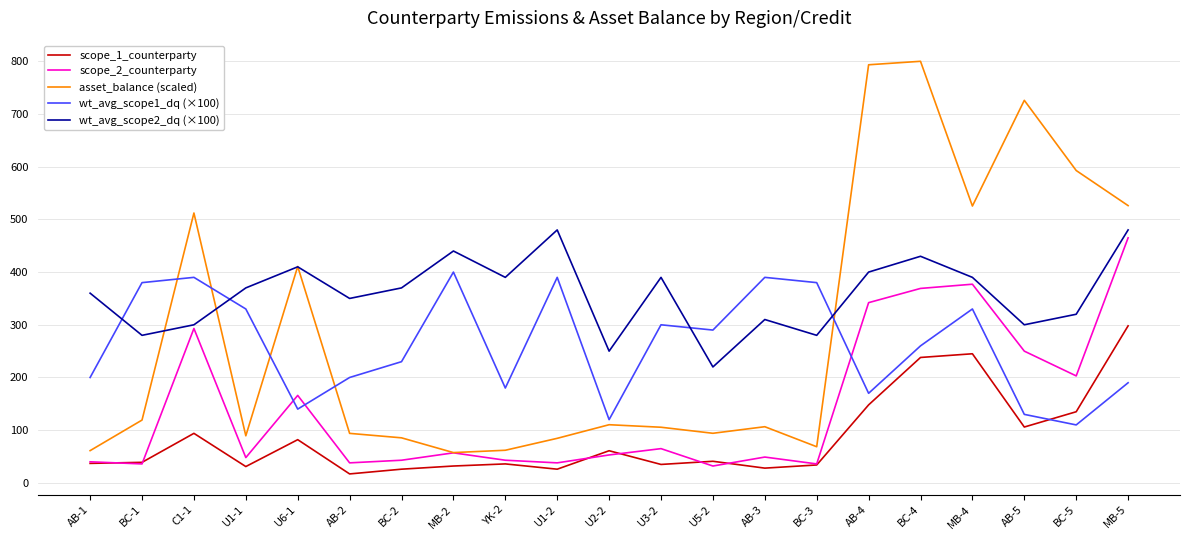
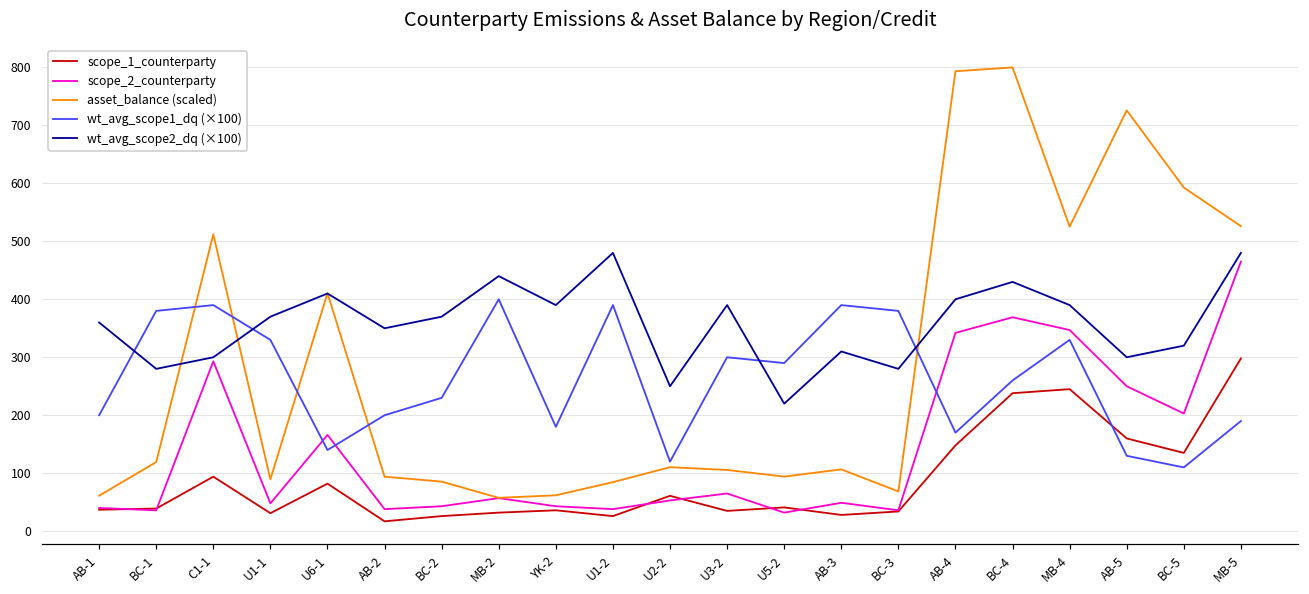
scope_2_counterparty, MB-4: 380 -> 350
scope_1_counterparty, AB-5: 110 -> 160
